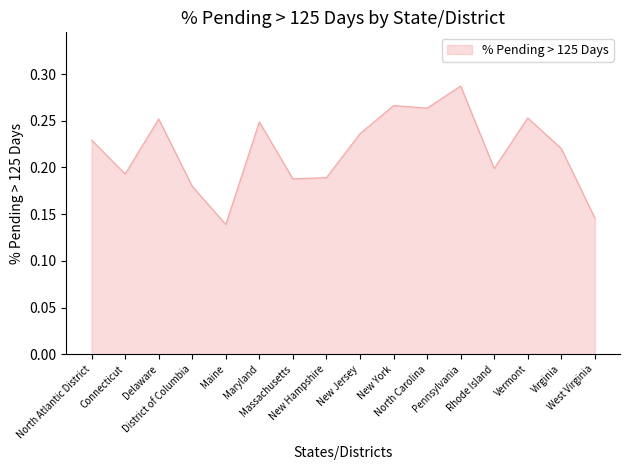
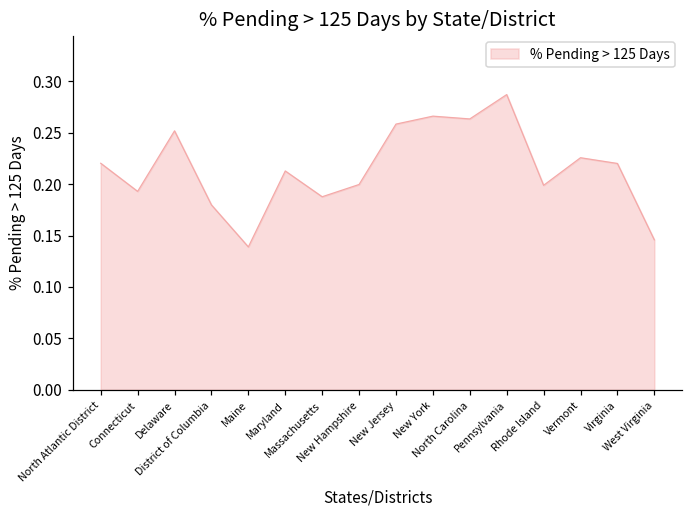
North Atlantic District: 0.23 -> 0.22
Maryland: 0.25 -> 0.21
New Hampshire: 0.19 -> 0.20
New Jersey: 0.24 -> 0.26
Vermont: 0.25 -> 0.23
